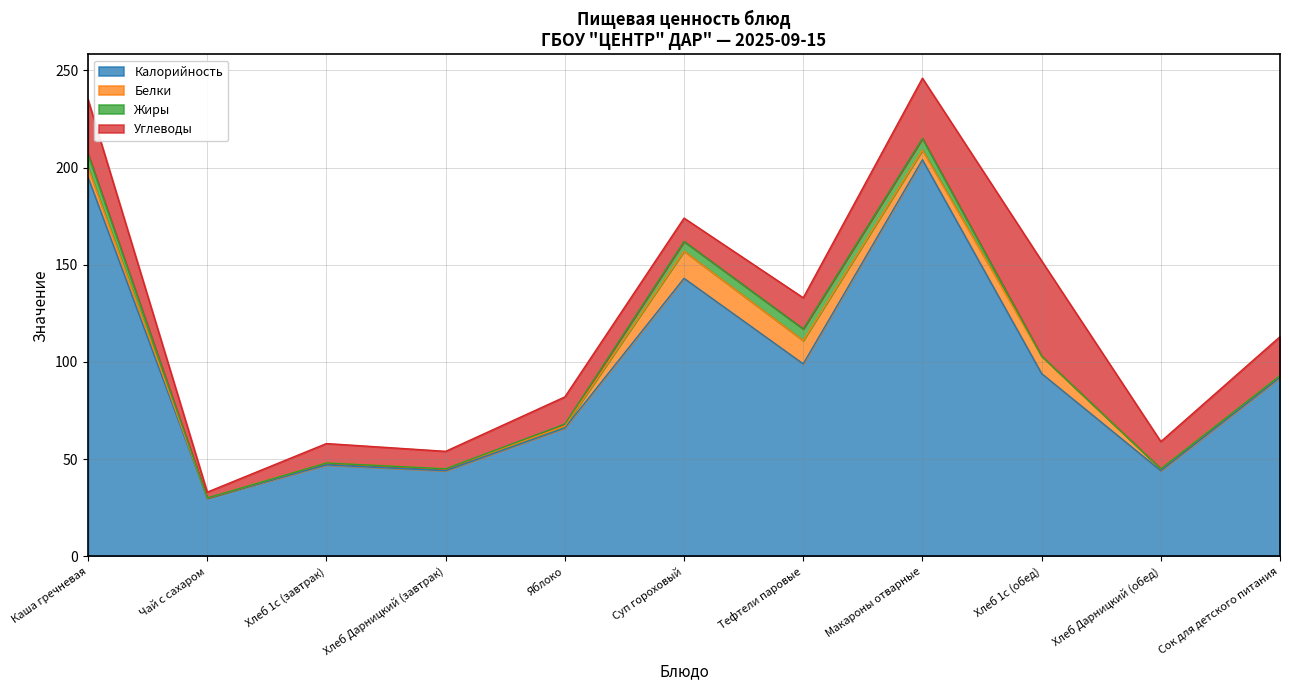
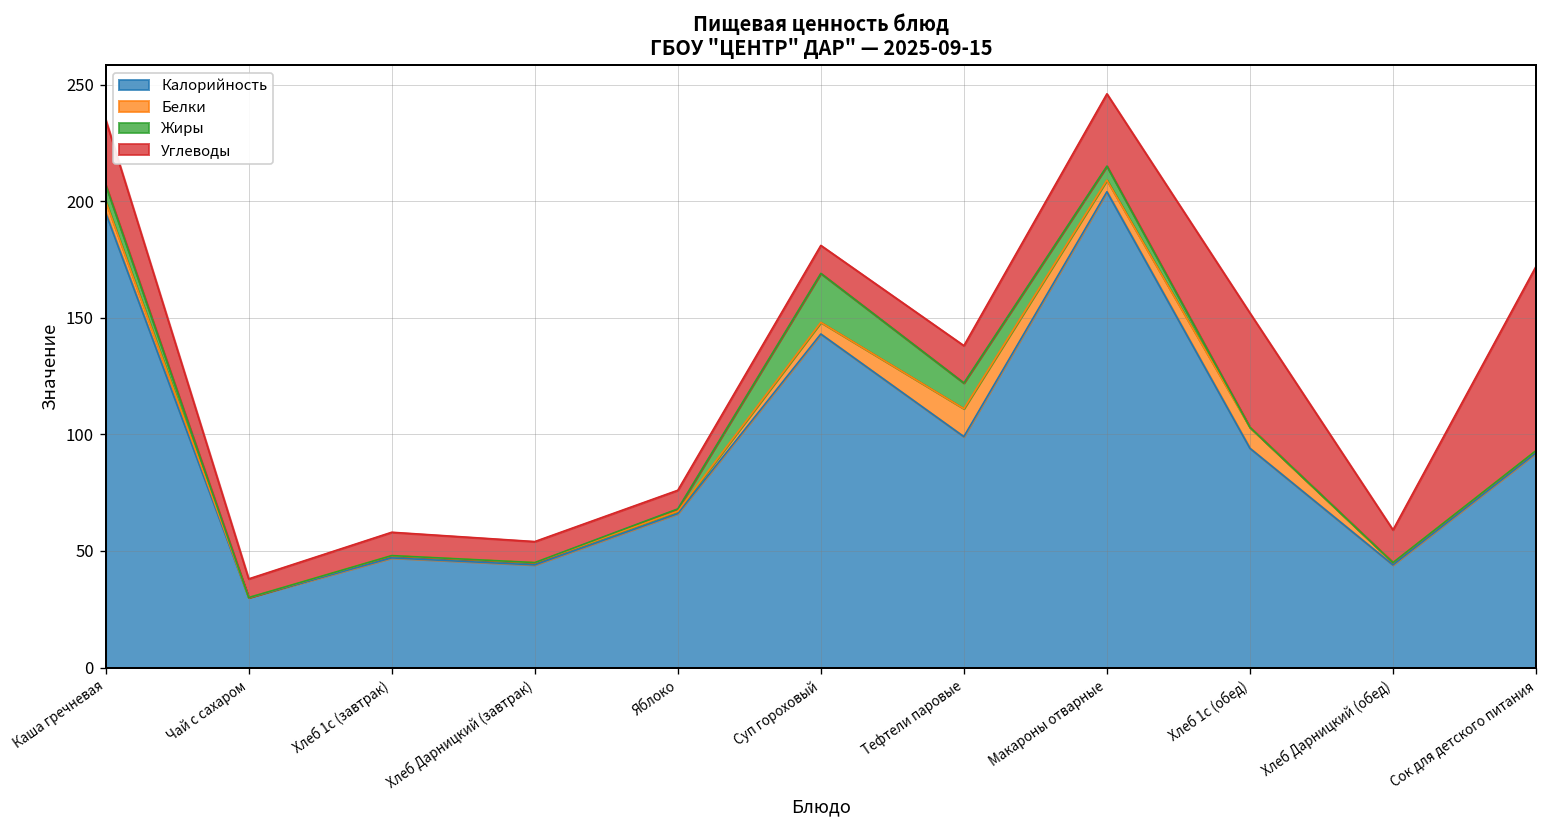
Углеводы, Чай с сахаром: 3 -> 8
Углеводы, Яблоко: 14 -> 8
Белки, Суп гороховый: 14 -> 5
Жиры, Суп гороховый: 5 -> 21
Жиры, Тефтели паровые: 6 -> 11
Углеводы, Сок для детского питания: 20 -> 79
